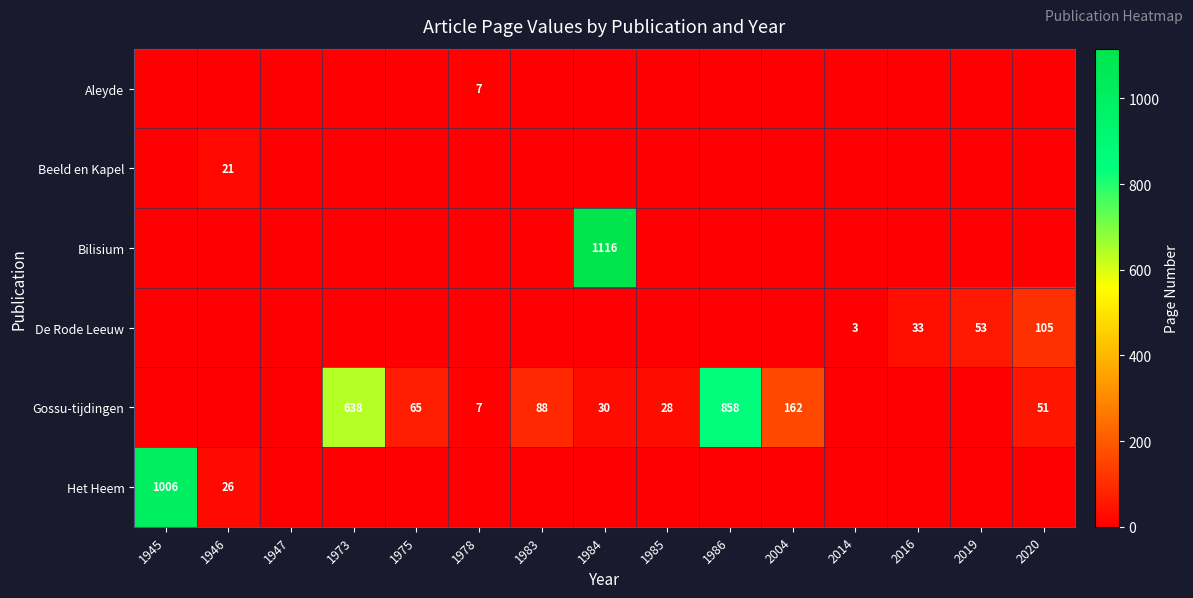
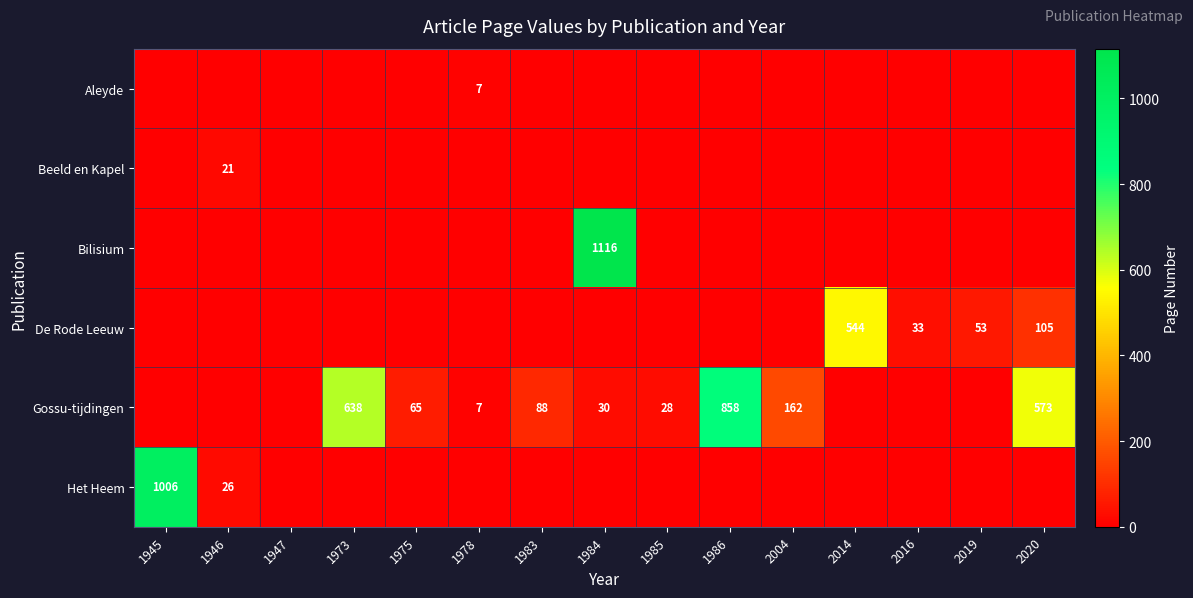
De Rode Leeuw, 2014: 3 -> 544
Gossu-tijdingen, 2020: 51 -> 573
